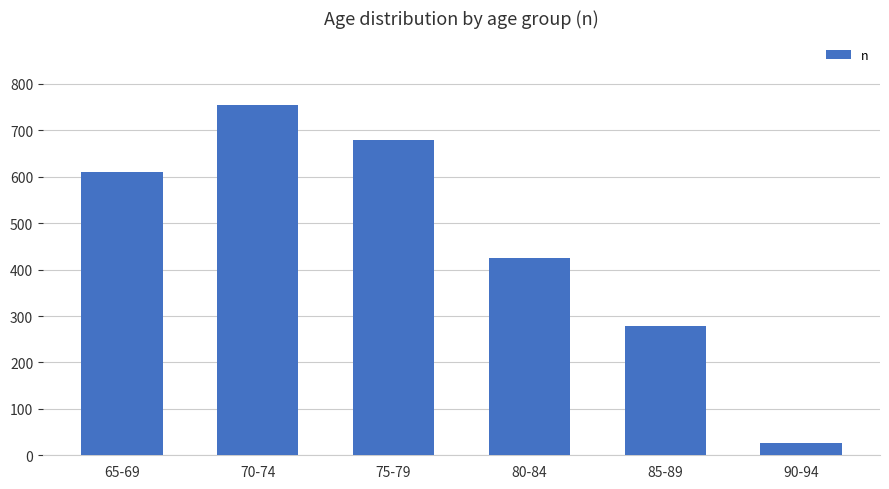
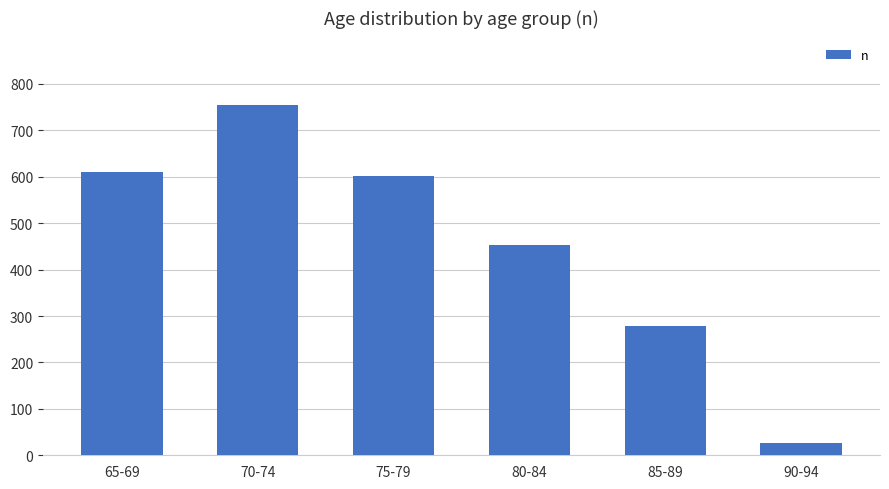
75-79: 680 -> 600
80-84: 430 -> 450
